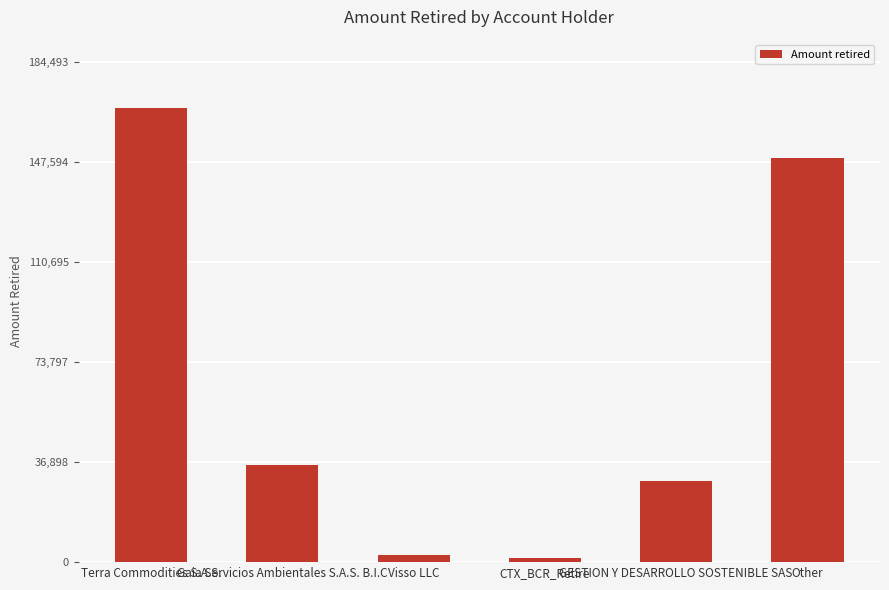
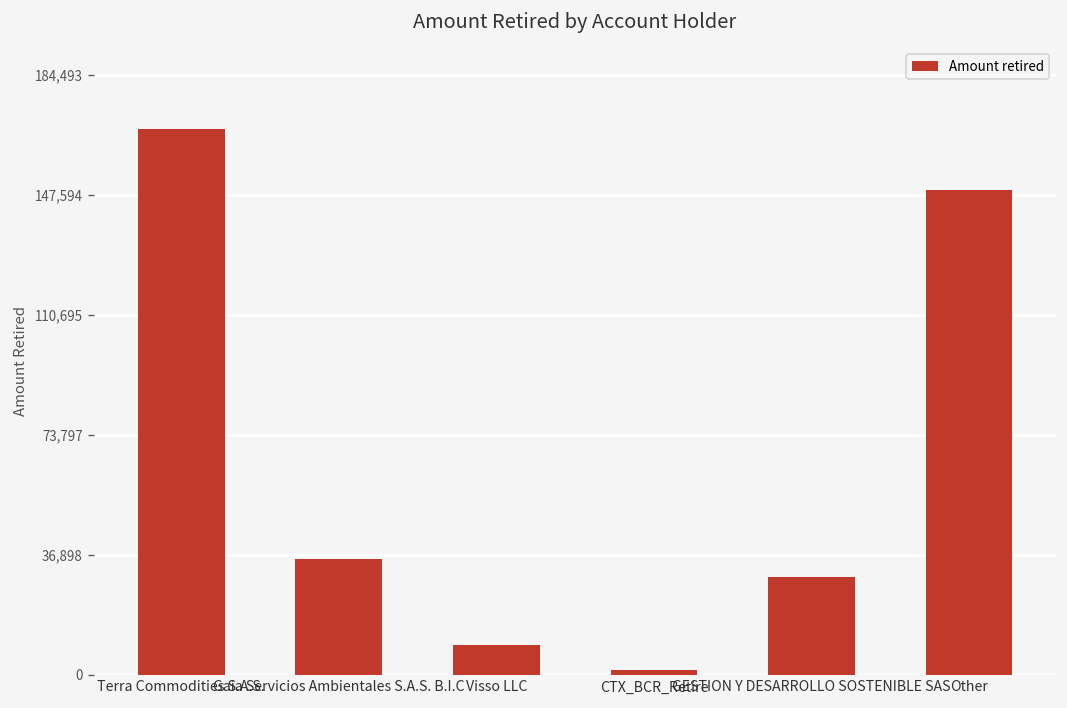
Visso LLC: 3,000 -> 9,000
